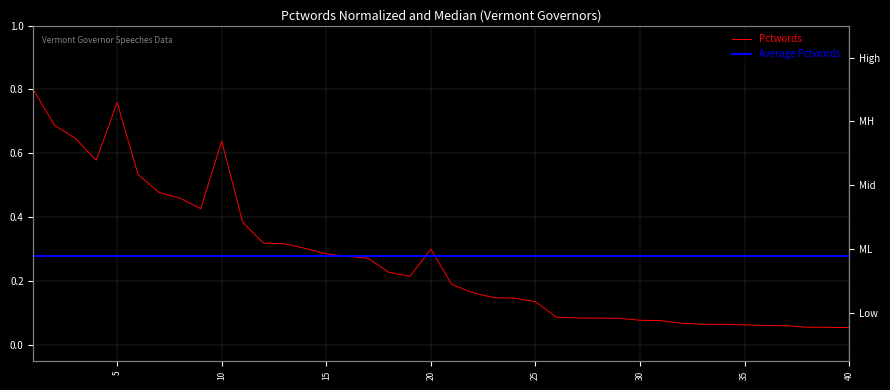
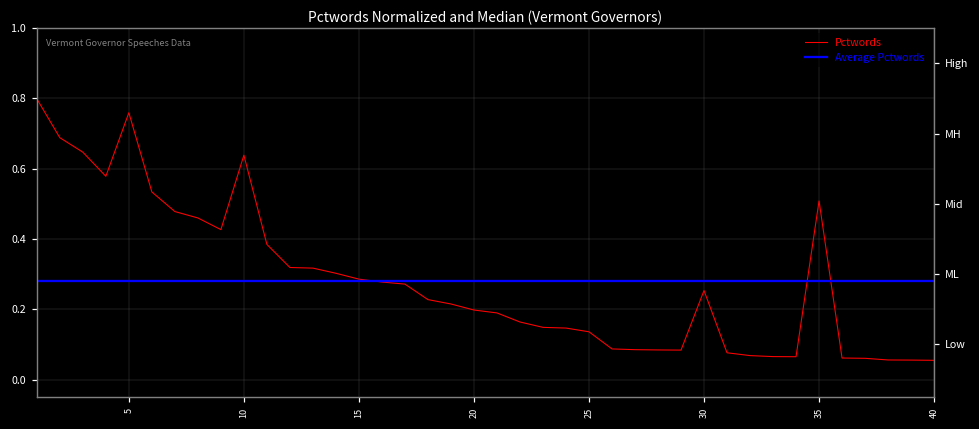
Pctwords, 20: 0.30 -> 0.20
Pctwords, 30: 0.08 -> 0.25
Pctwords, 35: 0.06 -> 0.51
